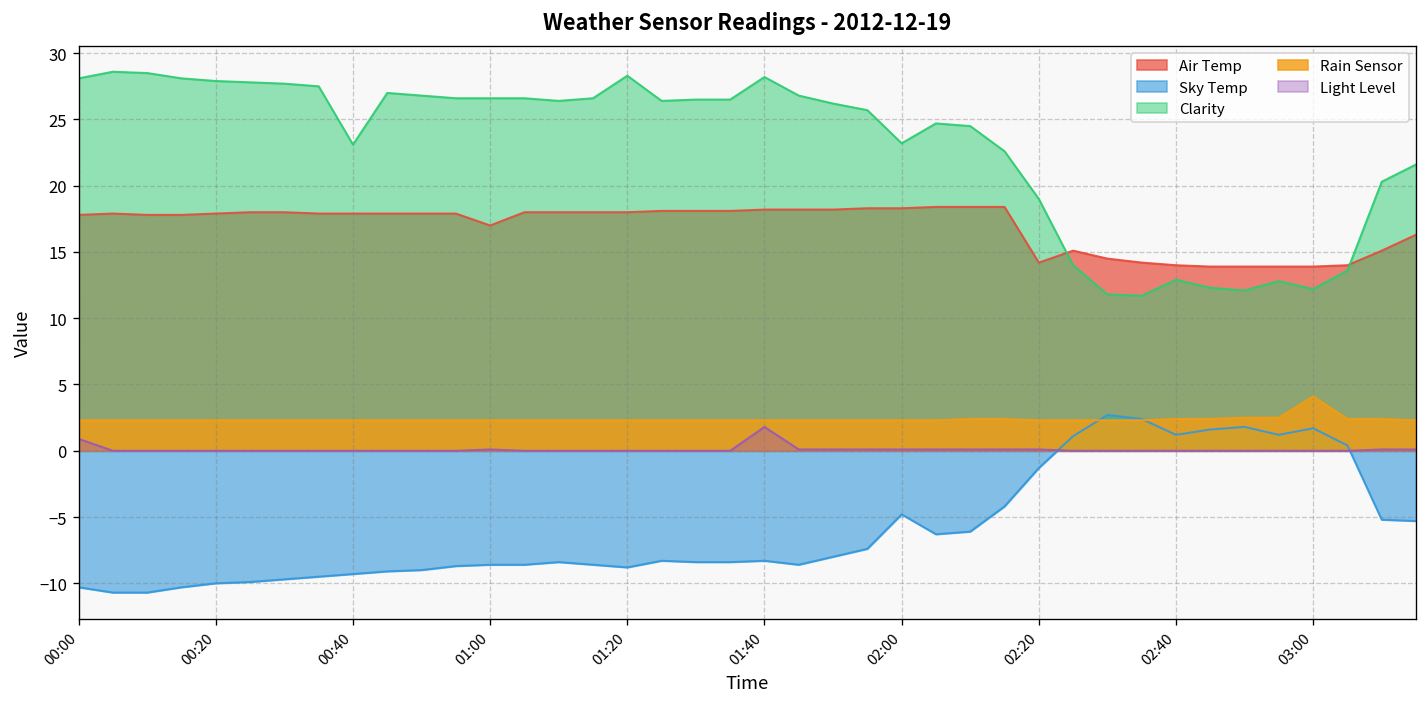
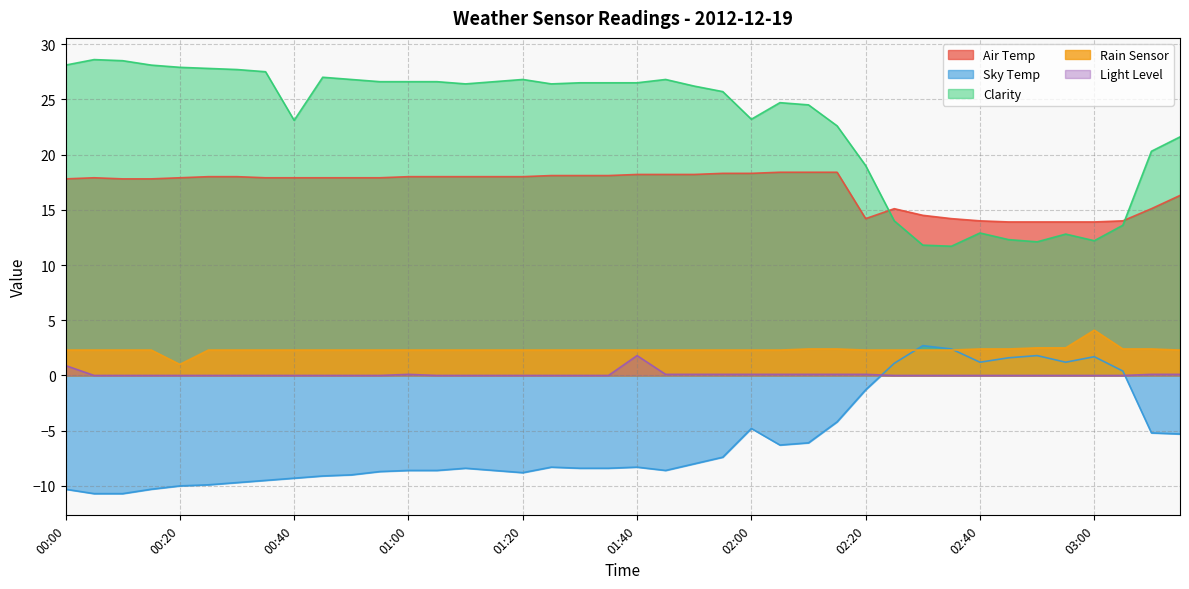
Rain Sensor, 00:20: 2.3 -> 1.0
Air Temp, 01:00: 17 -> 18
Clarity, 01:20: 28.3 -> 26.8
Clarity, 01:40: 28.2 -> 26.5
